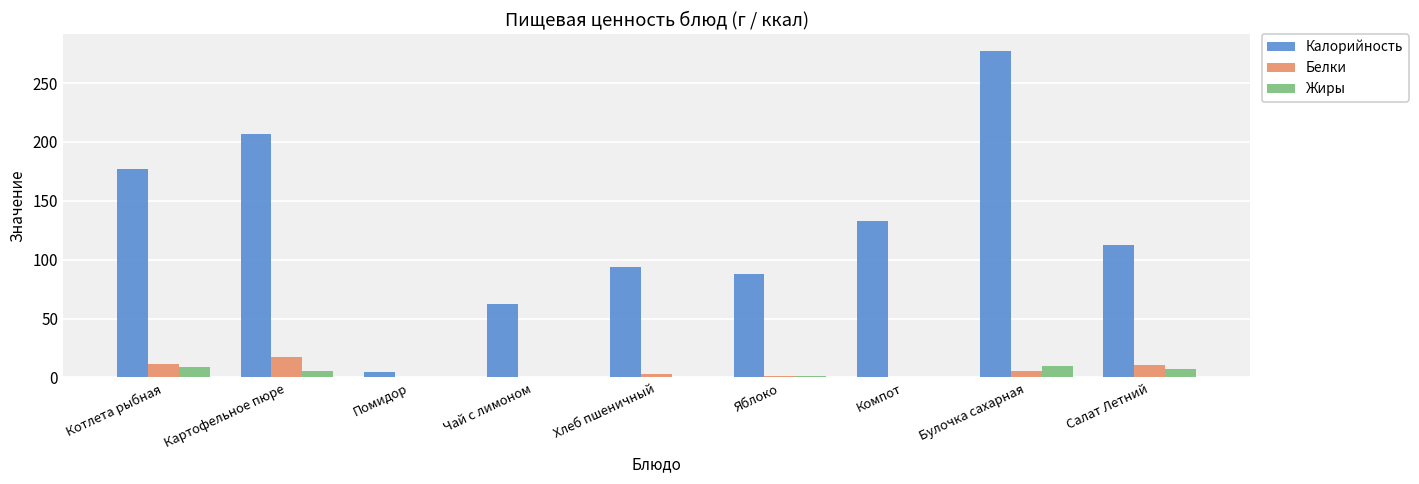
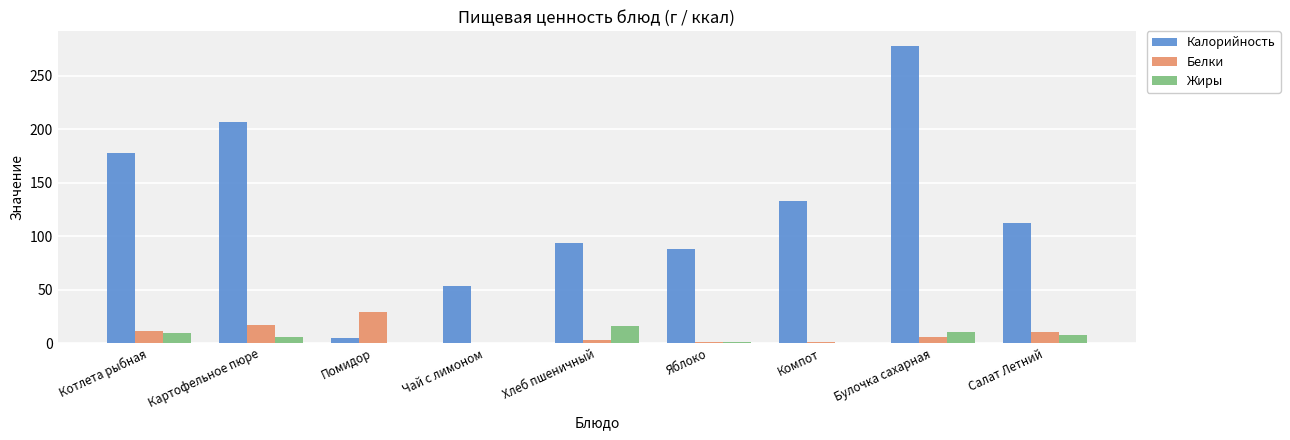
Белки, Помидор: 0 -> 29
Калорийность, Чай с лимоном: 62 -> 53
Жиры, Хлеб пшеничный: 0 -> 16
